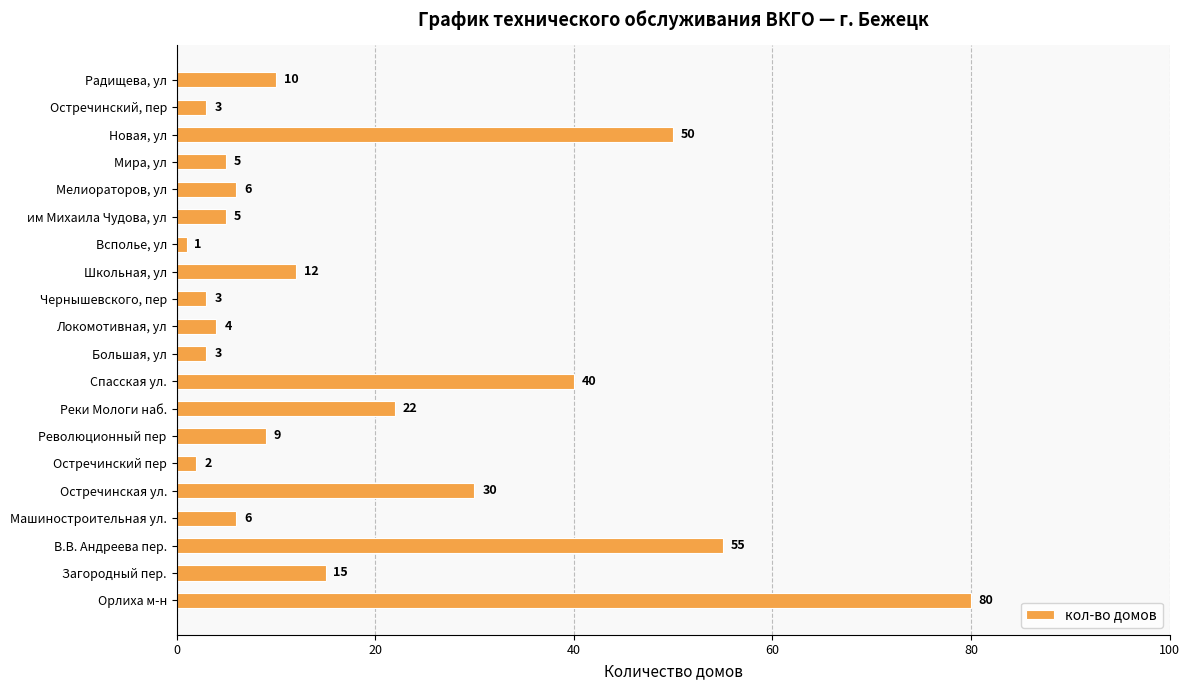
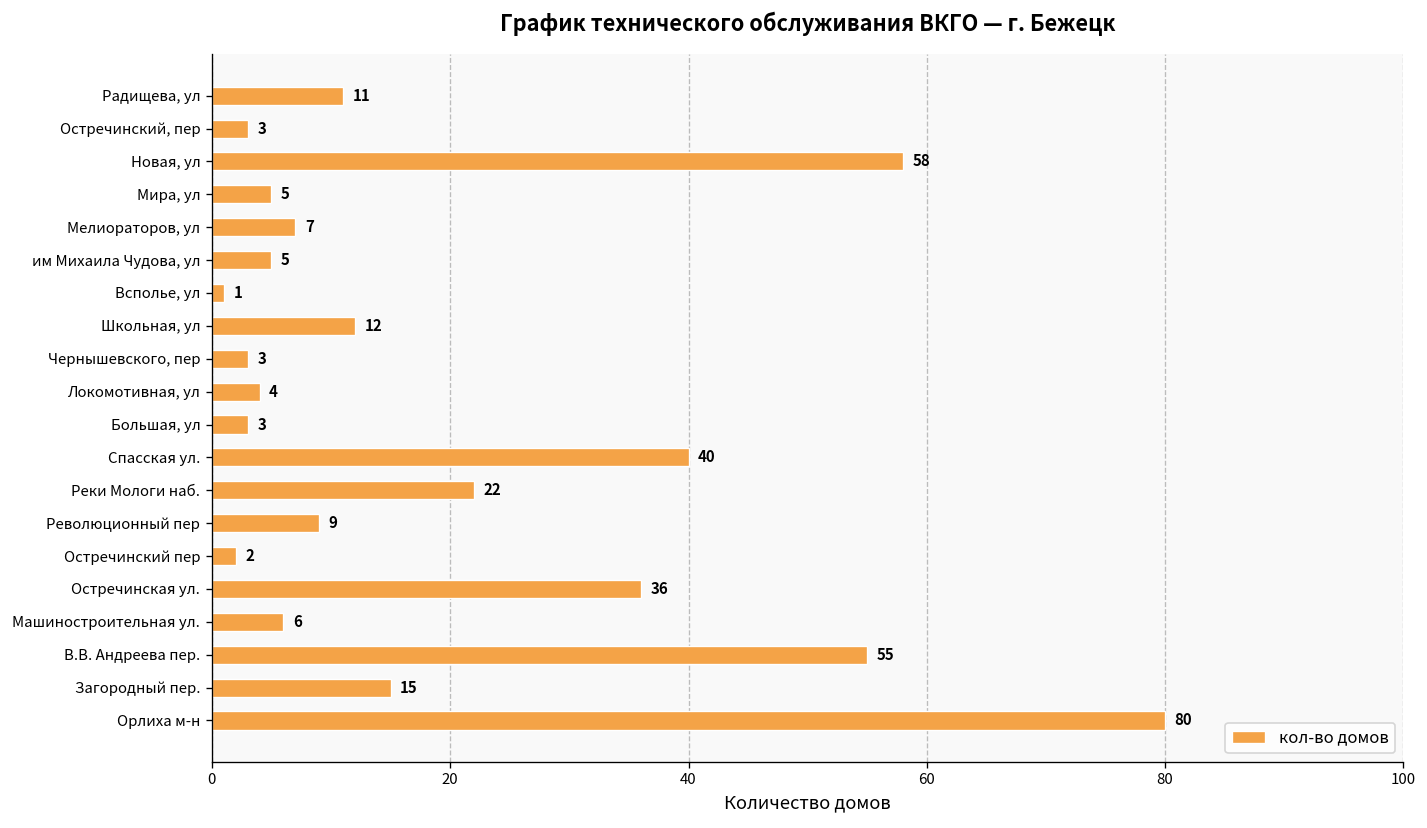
Радищева, ул: 10 -> 11
Новая, ул: 50 -> 58
Мелиораторов, ул: 6 -> 7
Остречинская ул.: 30 -> 36
